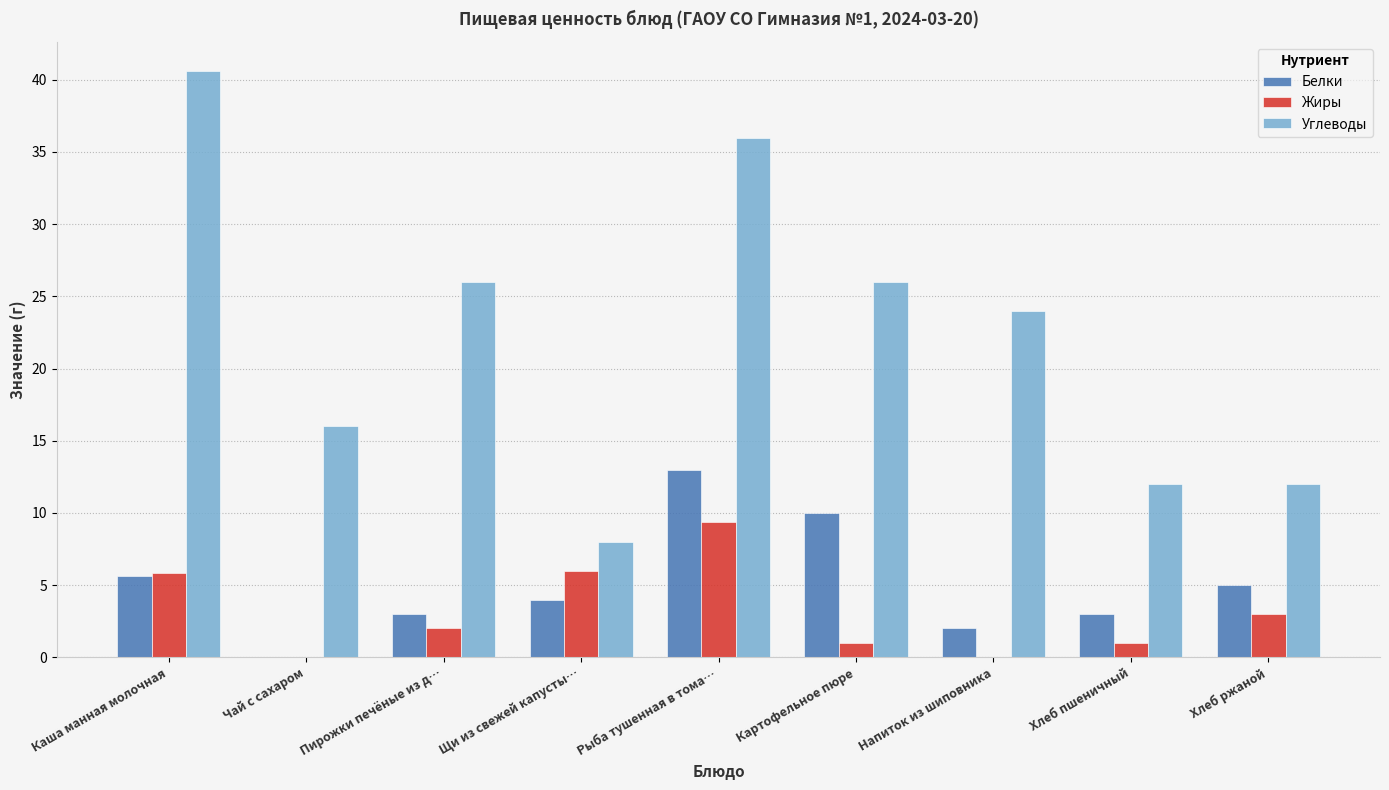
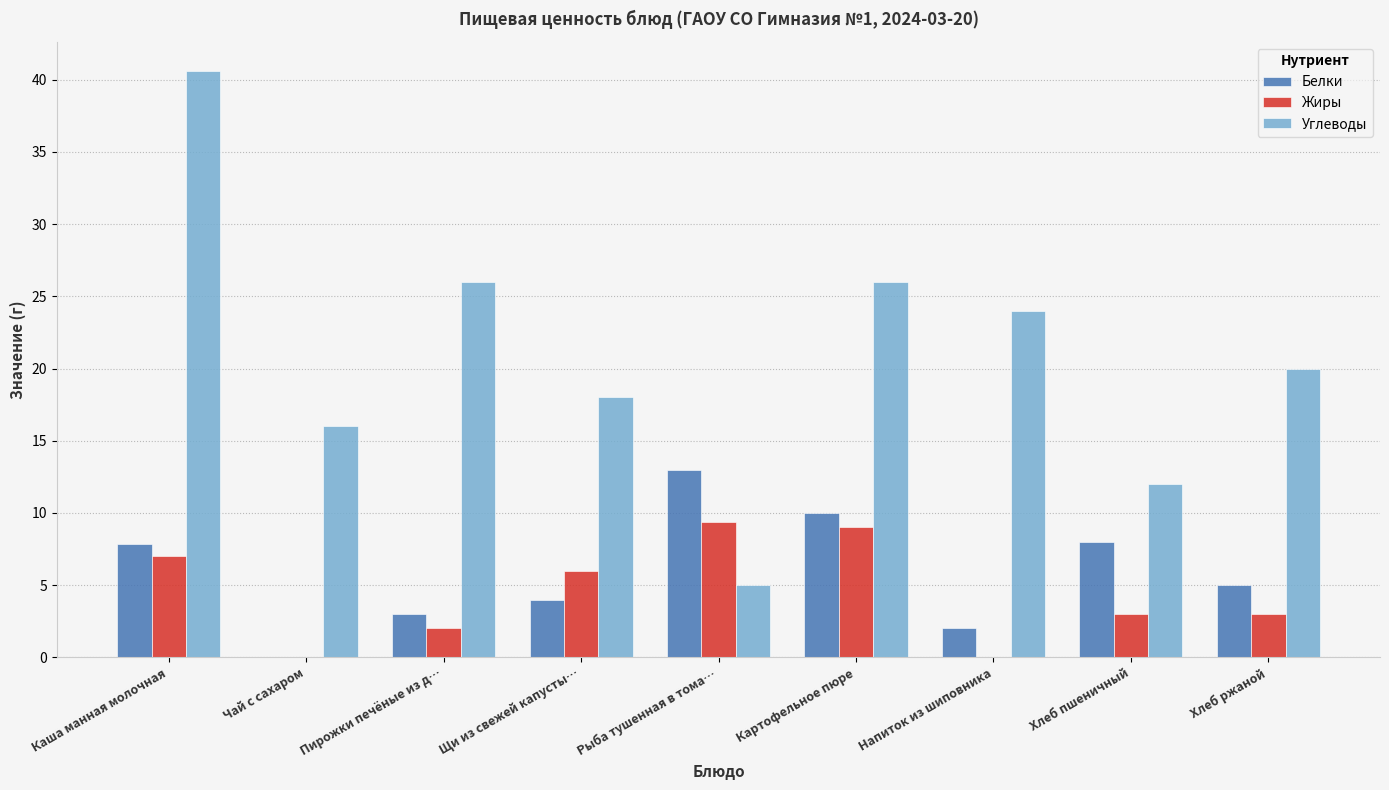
Белки, Каша манная молочная: 5.6 -> 7.8
Жиры, Каша манная молочная: 5.8 -> 7.0
Углеводы, Щи из свежей капусты…: 8 -> 18
Углеводы, Рыба тушенная в тома…: 36 -> 5
Жиры, Картофельное пюре: 1 -> 9
Белки, Хлеб пшеничный: 3 -> 8
Жиры, Хлеб пшеничный: 1 -> 3
Углеводы, Хлеб ржаной: 12 -> 20
